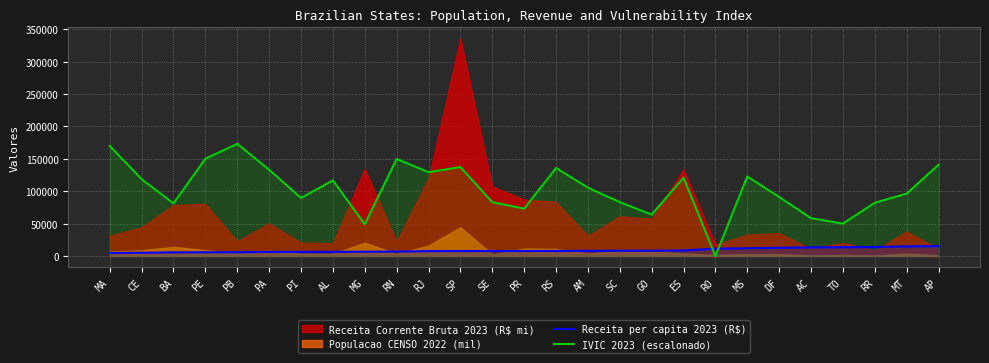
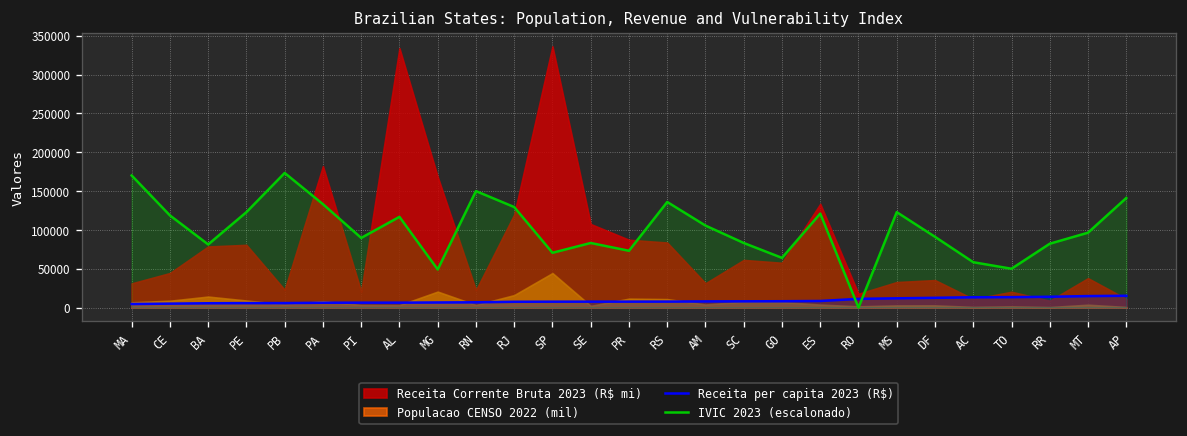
IVIC 2023 (escalonado), PE: 150000 -> 120000
Receita Corrente Bruta 2023 (R$ mi), PA: 50000 -> 180000
Receita Corrente Bruta 2023 (R$ mi), AL: 20000 -> 330000
Receita Corrente Bruta 2023 (R$ mi), MG: 130000 -> 170000
IVIC 2023 (escalonado), SP: 140000 -> 70000
